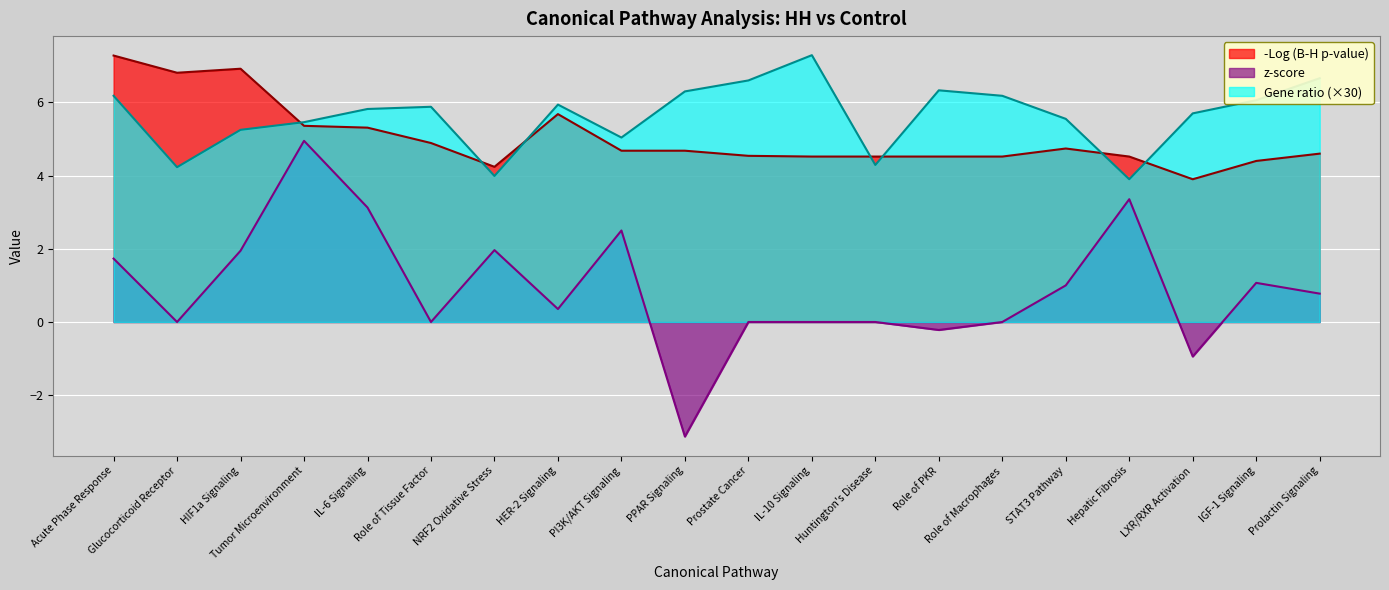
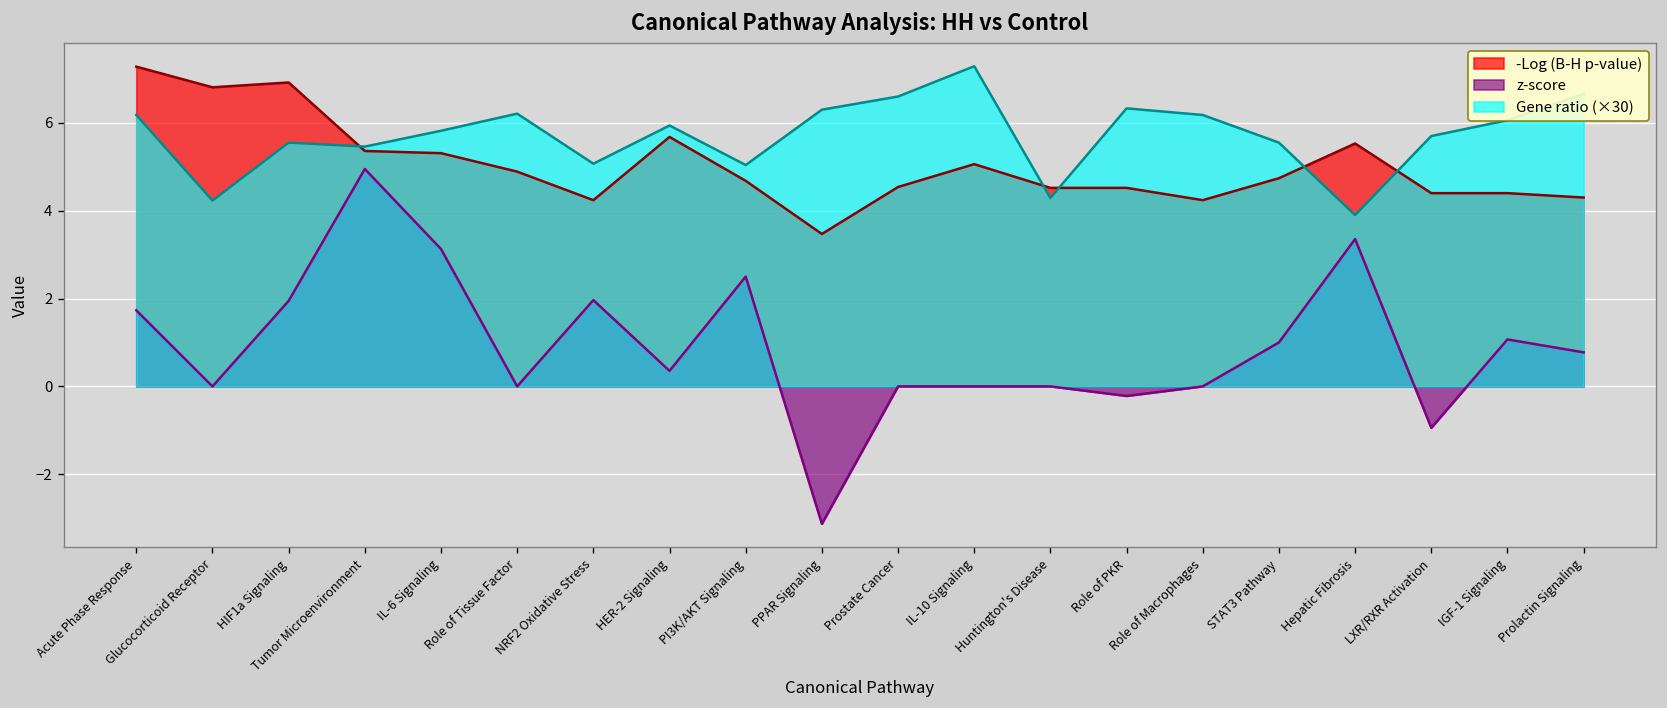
Gene ratio (×30), HIF1a Signaling: 5.3 -> 5.6
Gene ratio (×30), Role of Tissue Factor: 5.9 -> 6.2
Gene ratio (×30), NRF2 Oxidative Stress: 4.0 -> 5.1
-Log (B-H p-value), PPAR Signaling: 4.7 -> 3.5
-Log (B-H p-value), IL-10 Signaling: 4.5 -> 5.1
-Log (B-H p-value), Role of Macrophages: 4.5 -> 4.2
-Log (B-H p-value), Hepatic Fibrosis: 4.5 -> 5.5
-Log (B-H p-value), LXR/RXR Activation: 3.9 -> 4.4
-Log (B-H p-value), Prolactin Signaling: 4.6 -> 4.3
